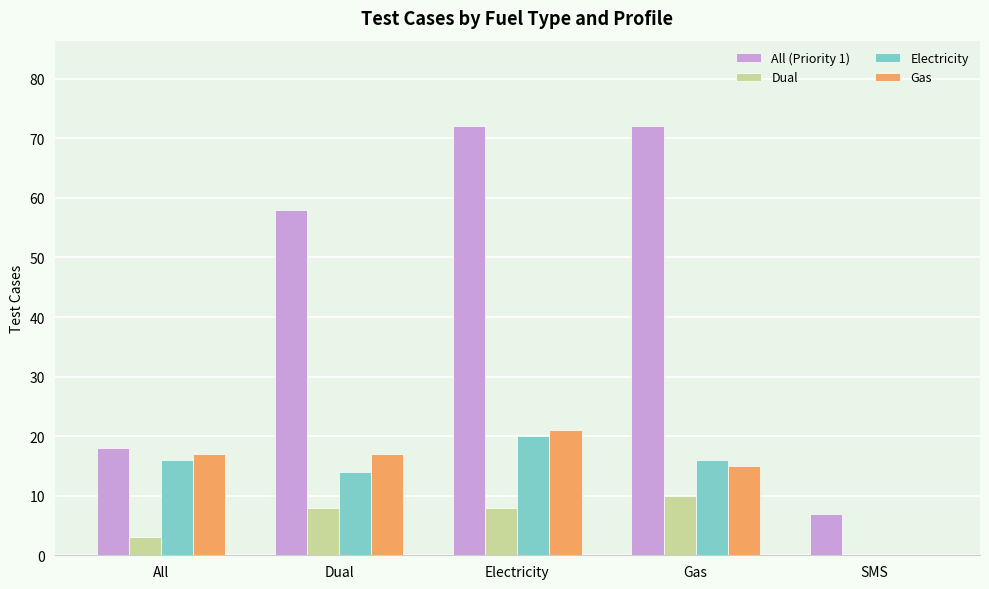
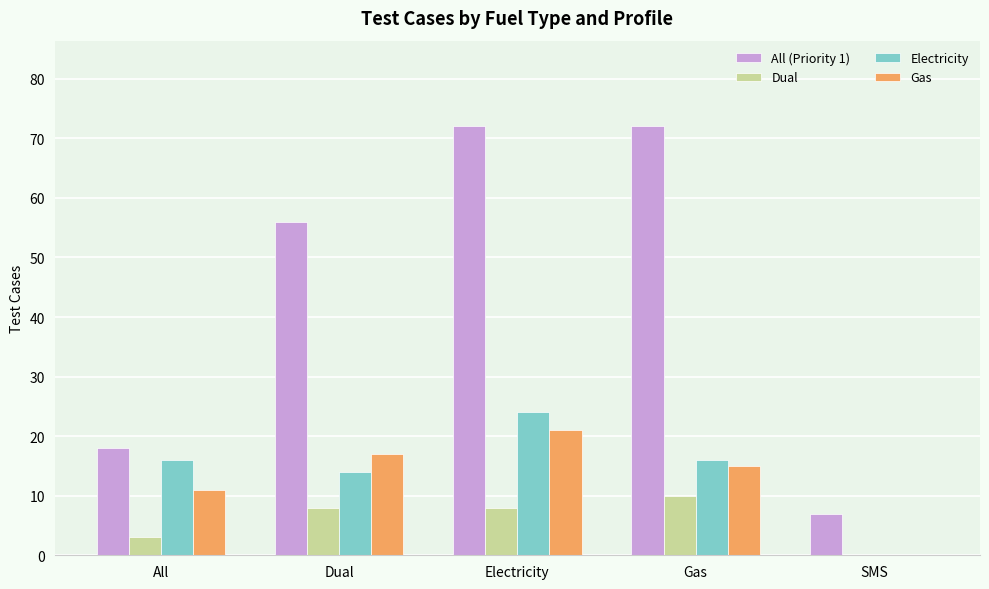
Gas, All: 17 -> 11
All (Priority 1), Dual: 58 -> 56
Electricity, Electricity: 20 -> 24
